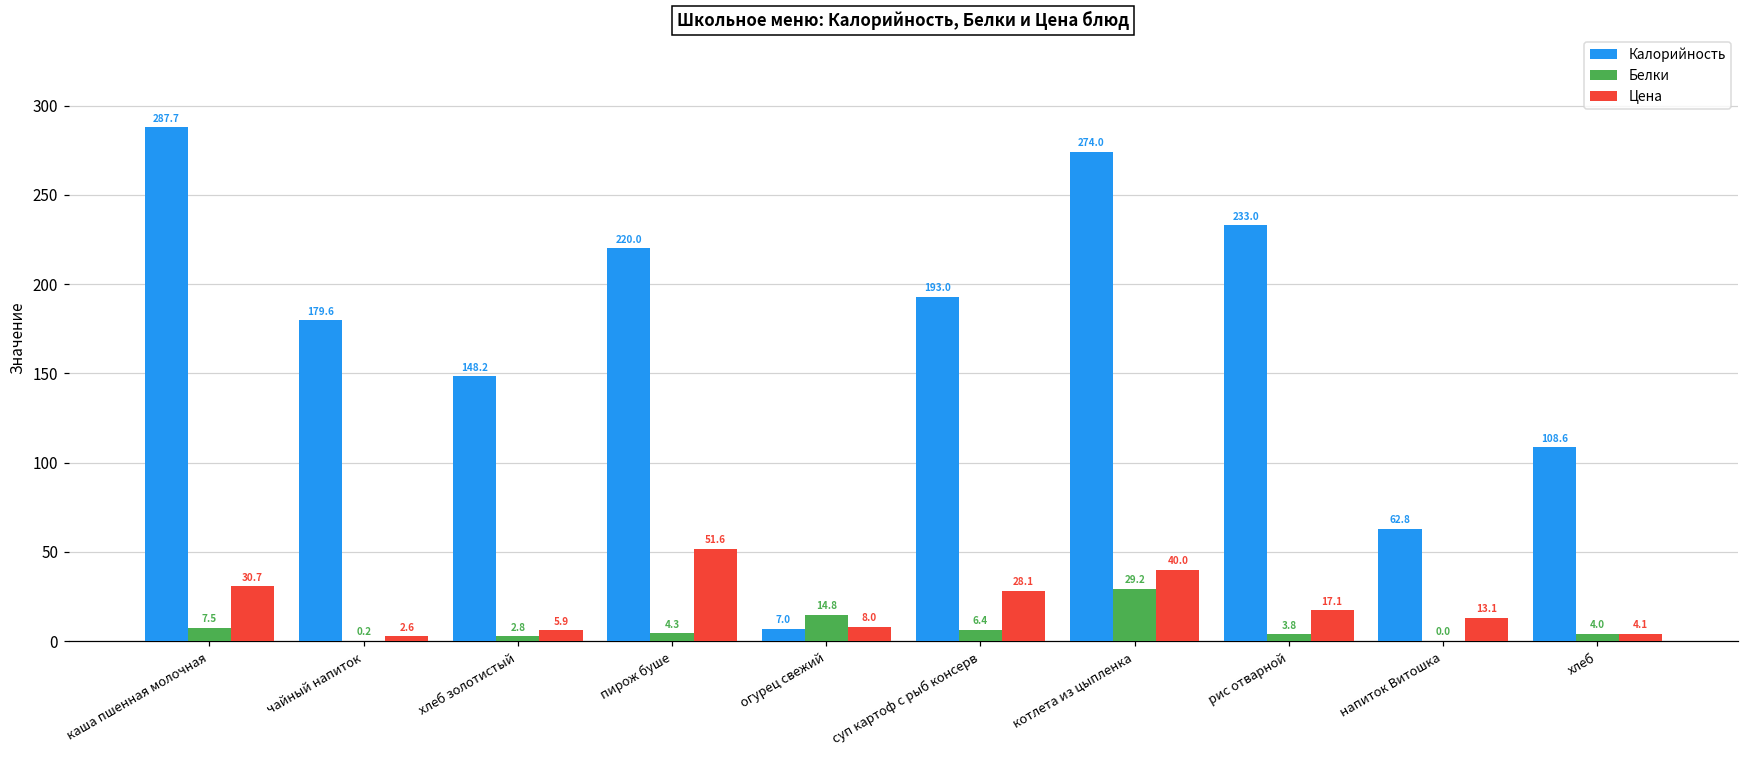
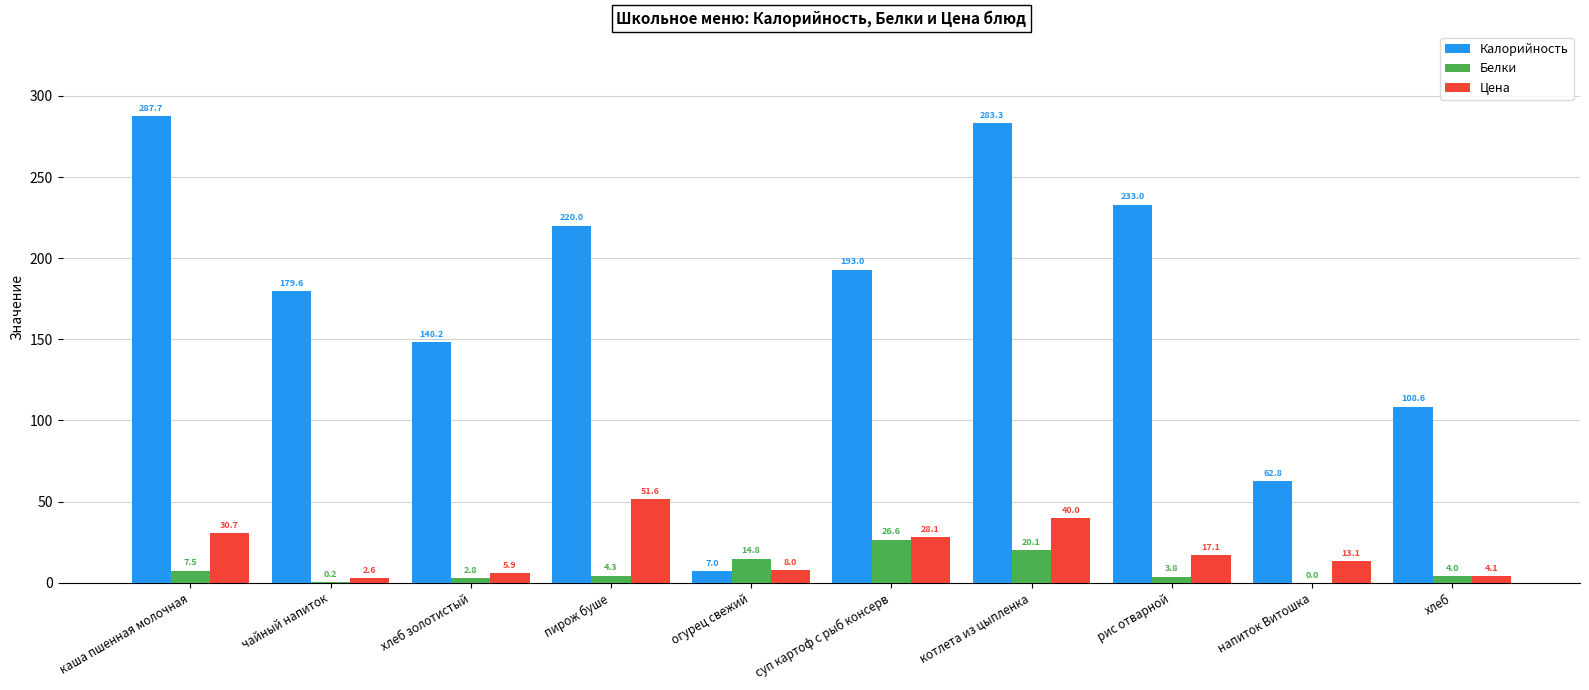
Белки, суп картоф с рыб консерв: 6.4 -> 26.6
Калорийность, котлета из цыпленка: 274.0 -> 283.3
Белки, котлета из цыпленка: 29.2 -> 20.1
